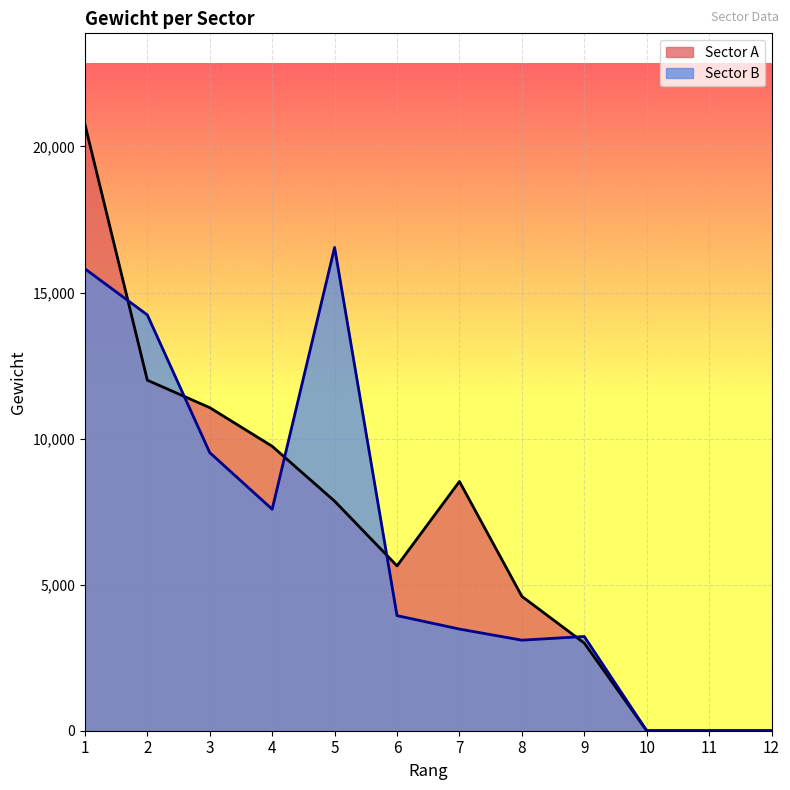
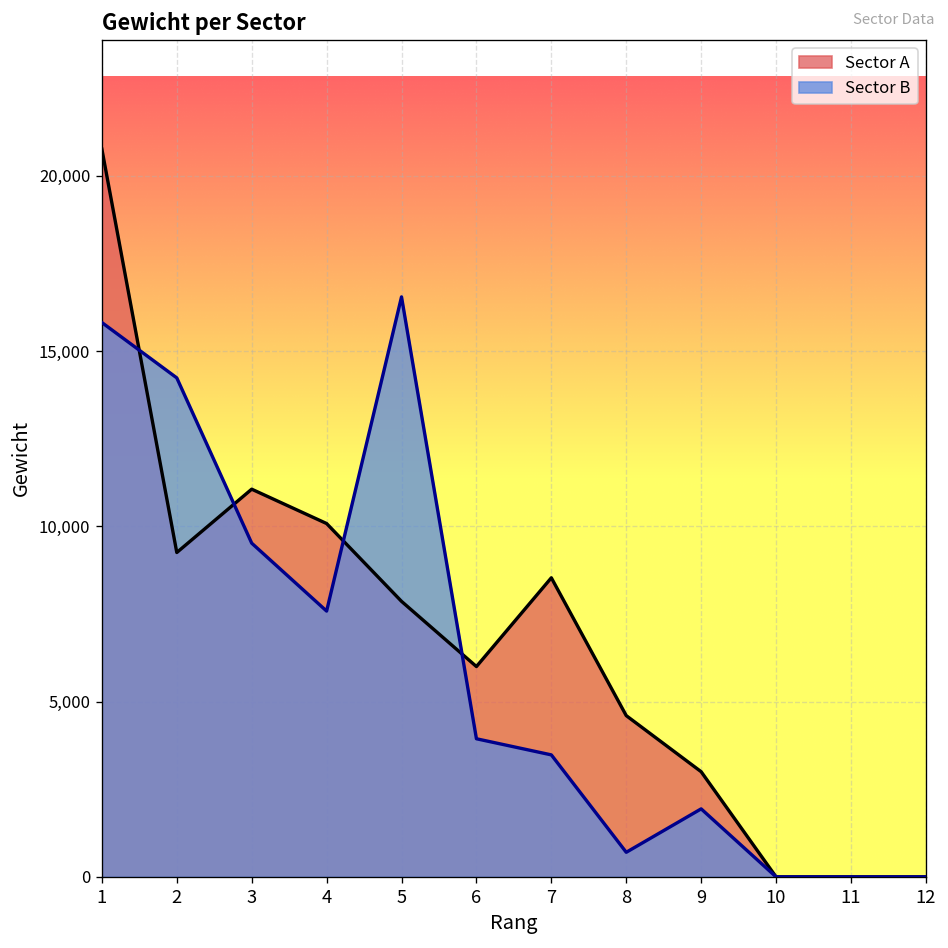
Sector A, 2: 12,000 -> 9,300
Sector A, 4: 9,700 -> 10,100
Sector A, 6: 5,600 -> 6,000
Sector B, 8: 3,100 -> 700
Sector B, 9: 3,200 -> 1,900
